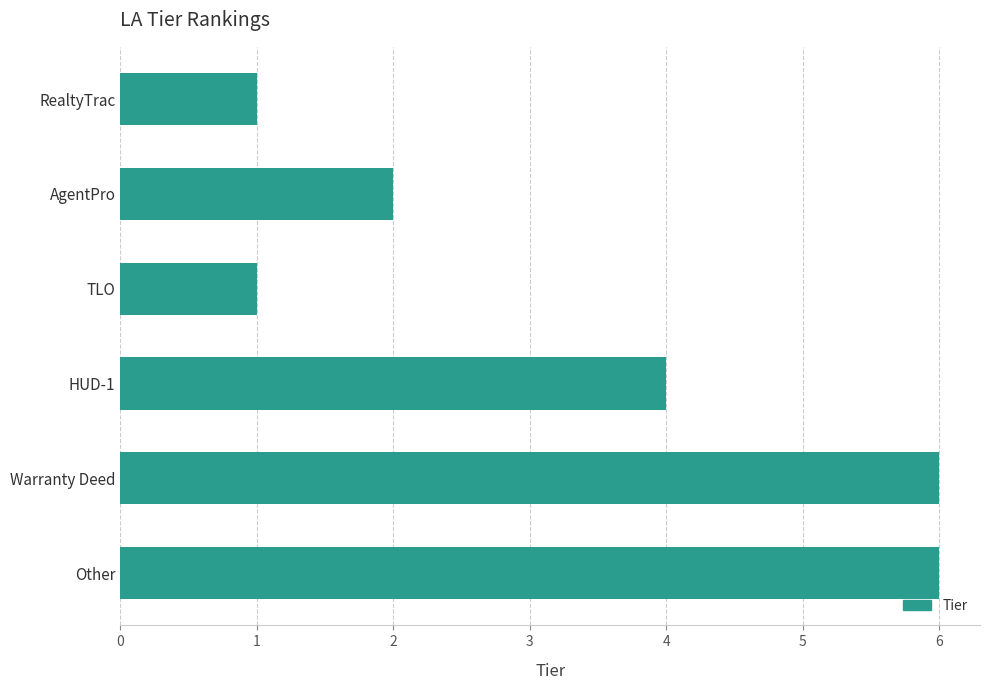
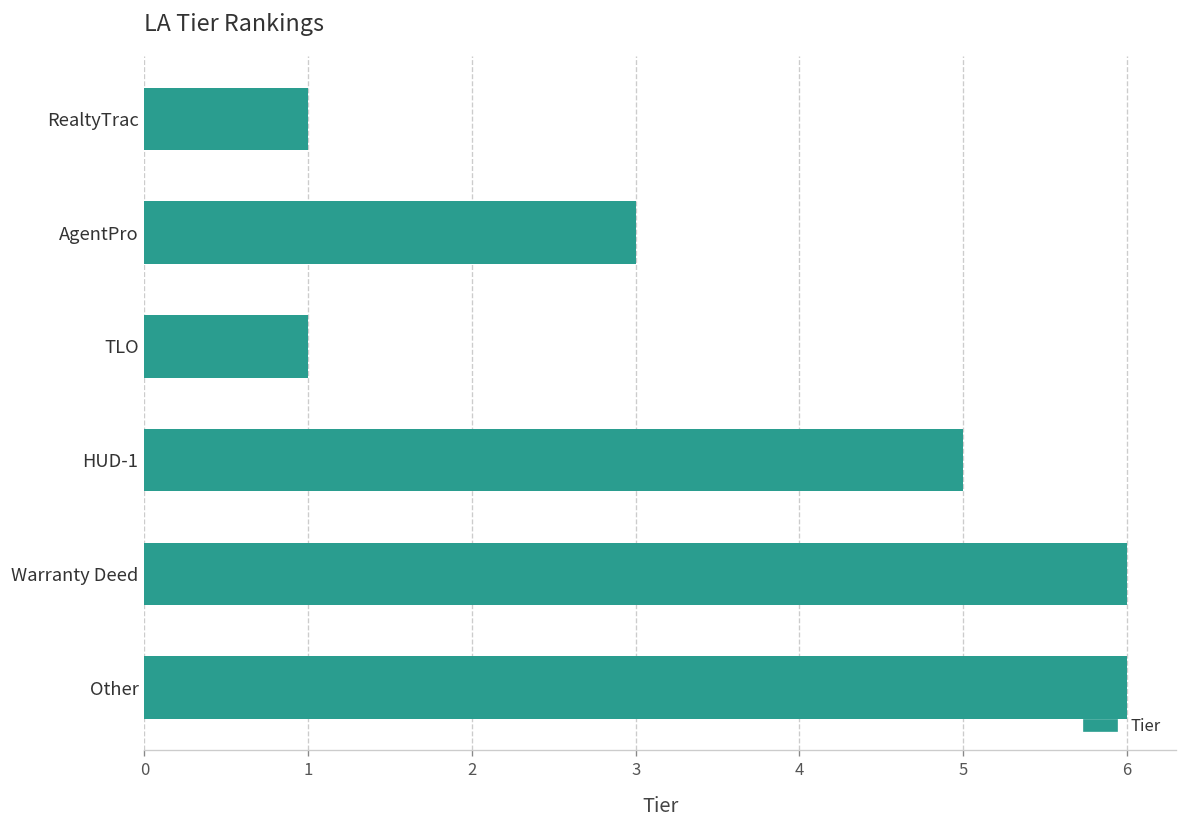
AgentPro: 2 -> 3
HUD-1: 4 -> 5
